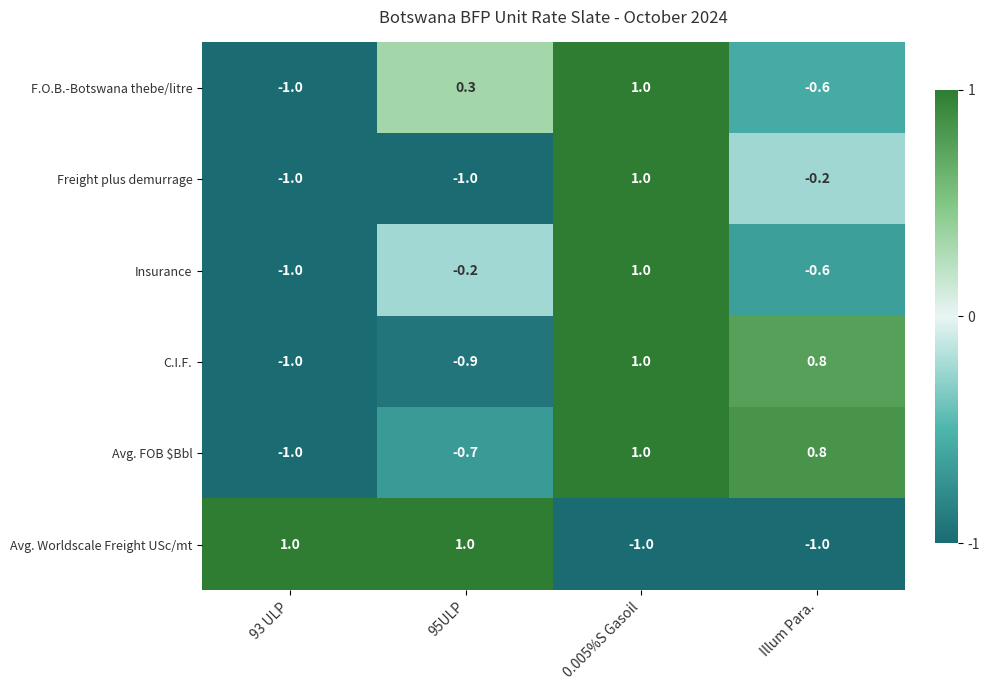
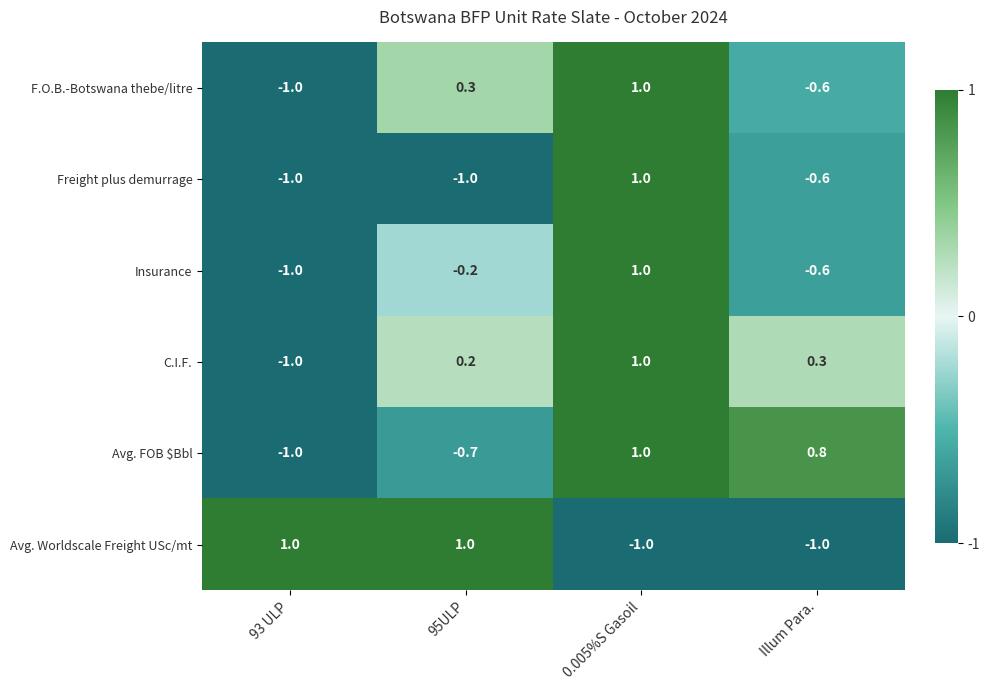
Freight plus demurrage, Illum Para.: -0.2 -> -0.6
C.I.F., 95ULP: -0.9 -> 0.2
C.I.F., Illum Para.: 0.8 -> 0.3
